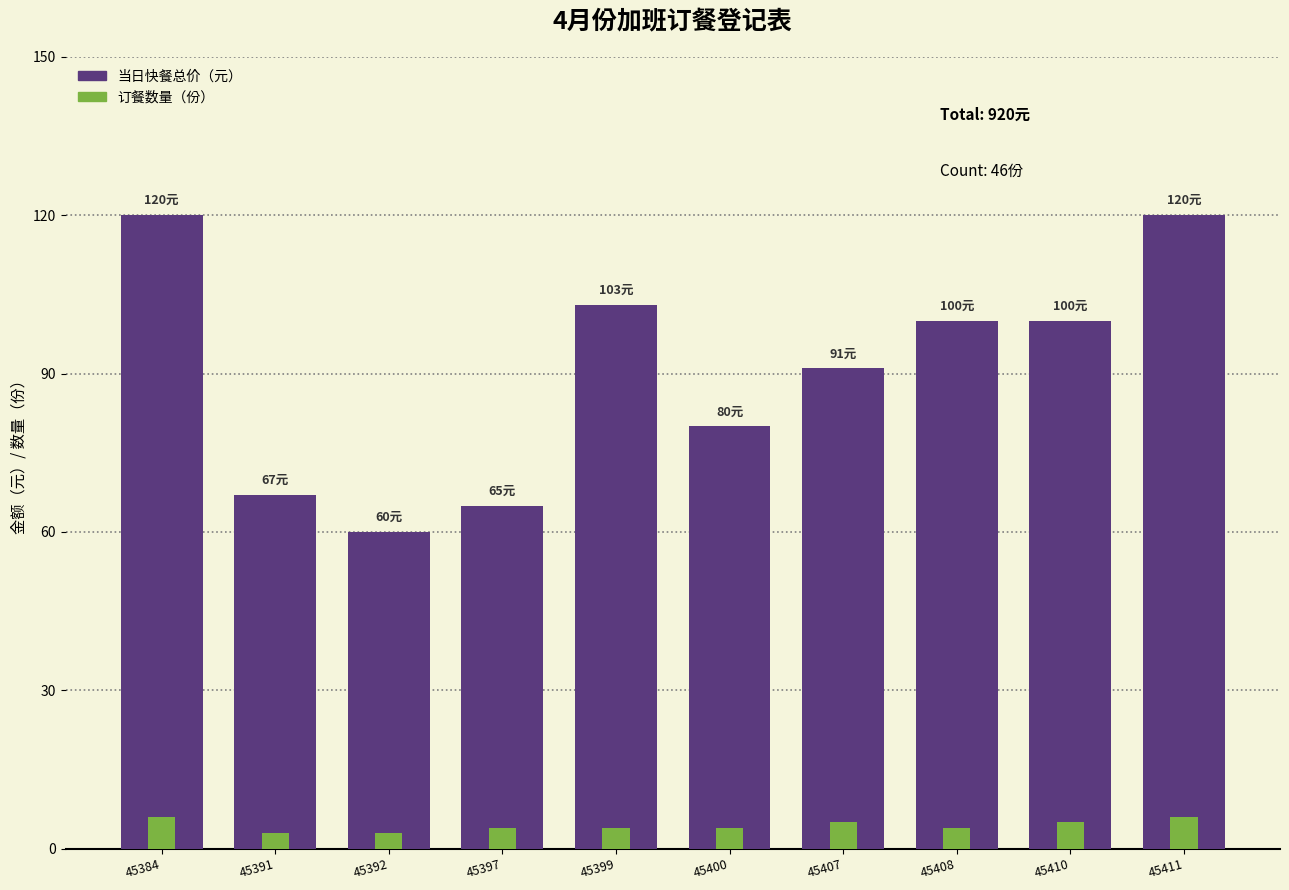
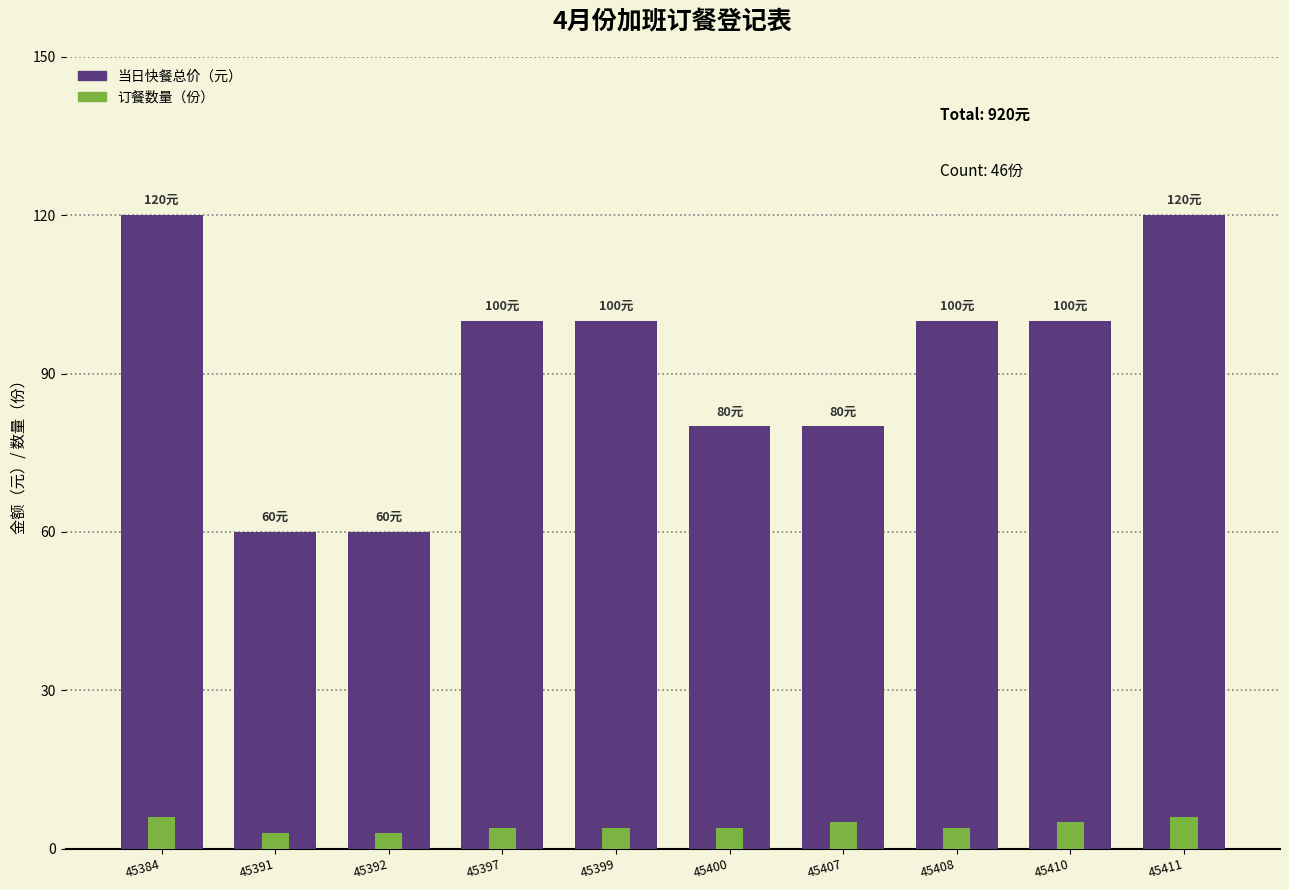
当日快餐总价（元）, 45391: 67元 -> 60元
当日快餐总价（元）, 45397: 65元 -> 100元
当日快餐总价（元）, 45399: 103元 -> 100元
当日快餐总价（元）, 45407: 91元 -> 80元
